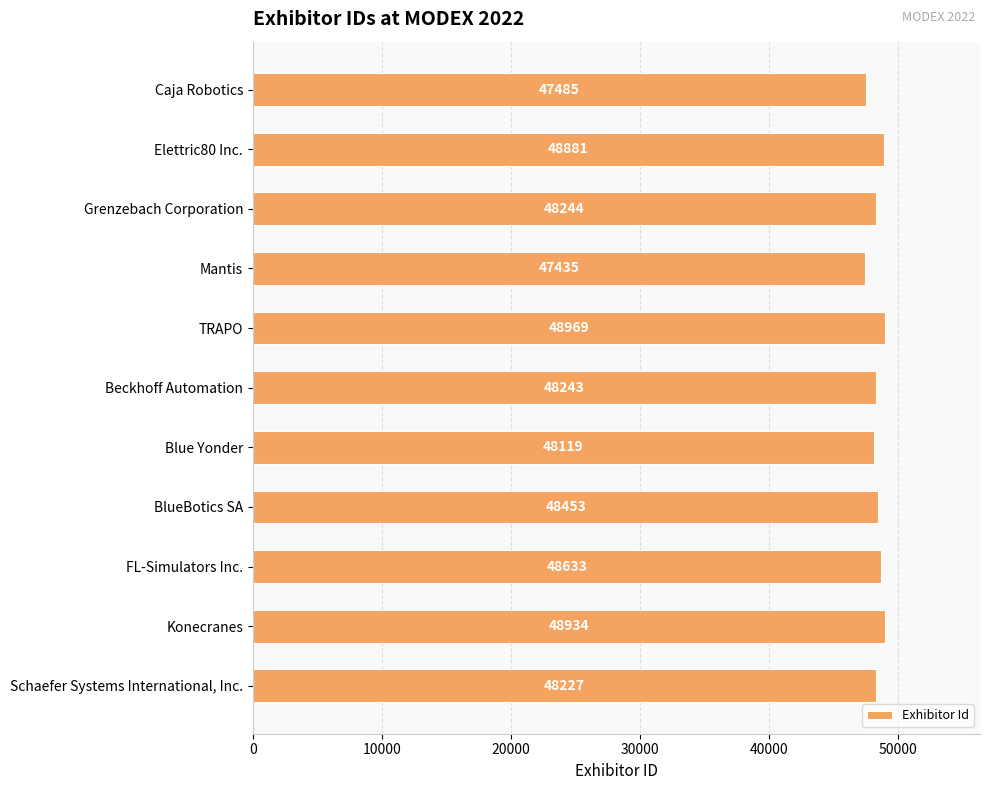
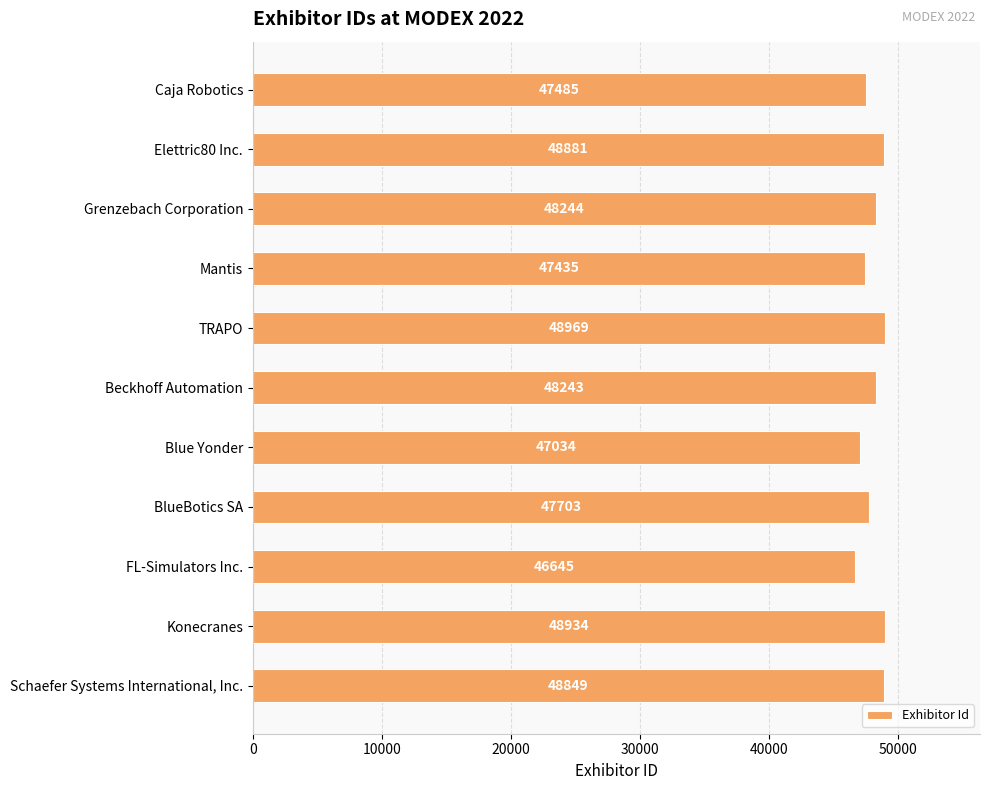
Blue Yonder: 48119 -> 47034
BlueBotics SA: 48453 -> 47703
FL-Simulators Inc.: 48633 -> 46645
Schaefer Systems International, Inc.: 48227 -> 48849
